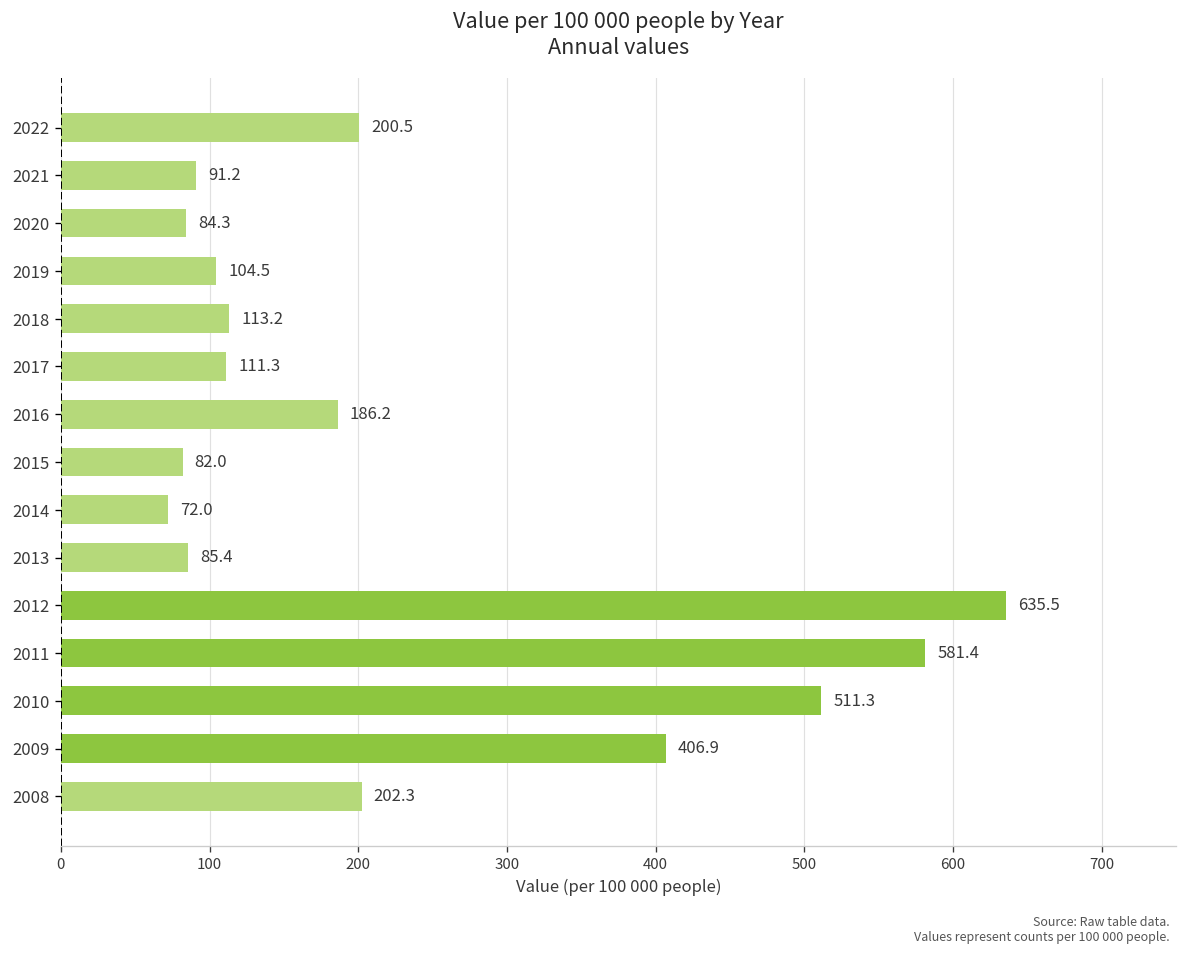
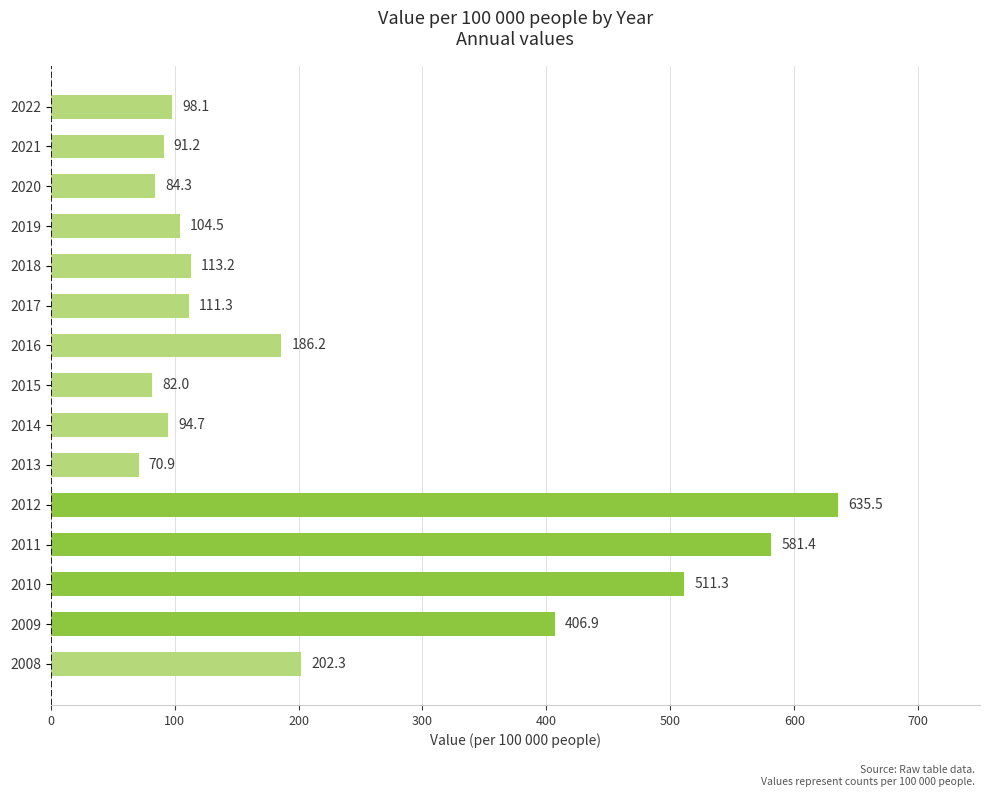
2022: 200.5 -> 98.1
2014: 72.0 -> 94.7
2013: 85.4 -> 70.9
